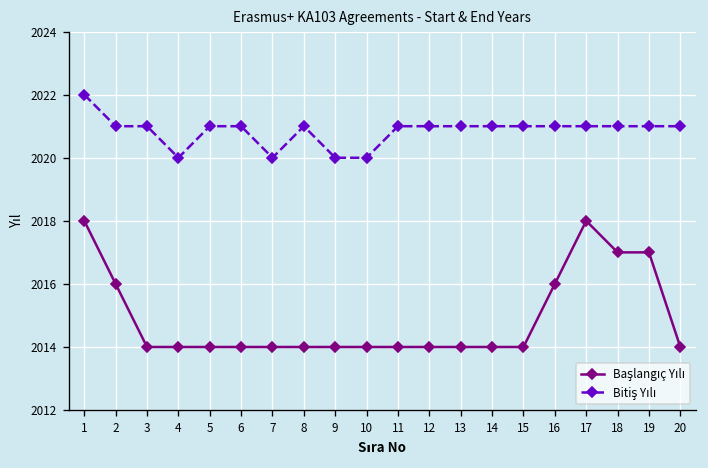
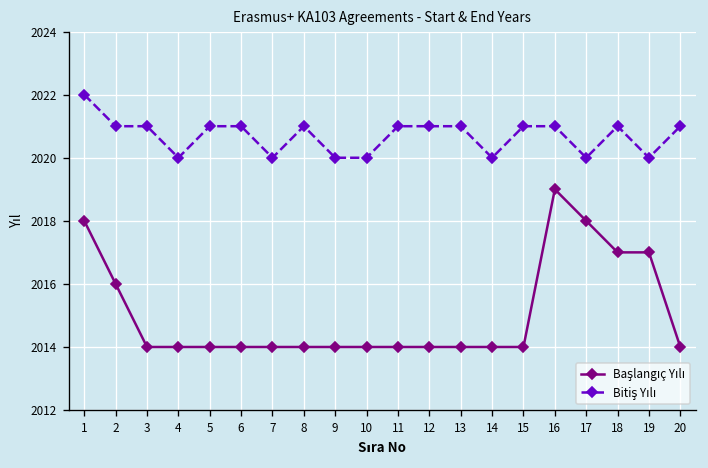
Bitiş Yılı, 14: 2021 -> 2020
Başlangıç Yılı, 16: 2016 -> 2019
Bitiş Yılı, 17: 2021 -> 2020
Bitiş Yılı, 19: 2021 -> 2020
